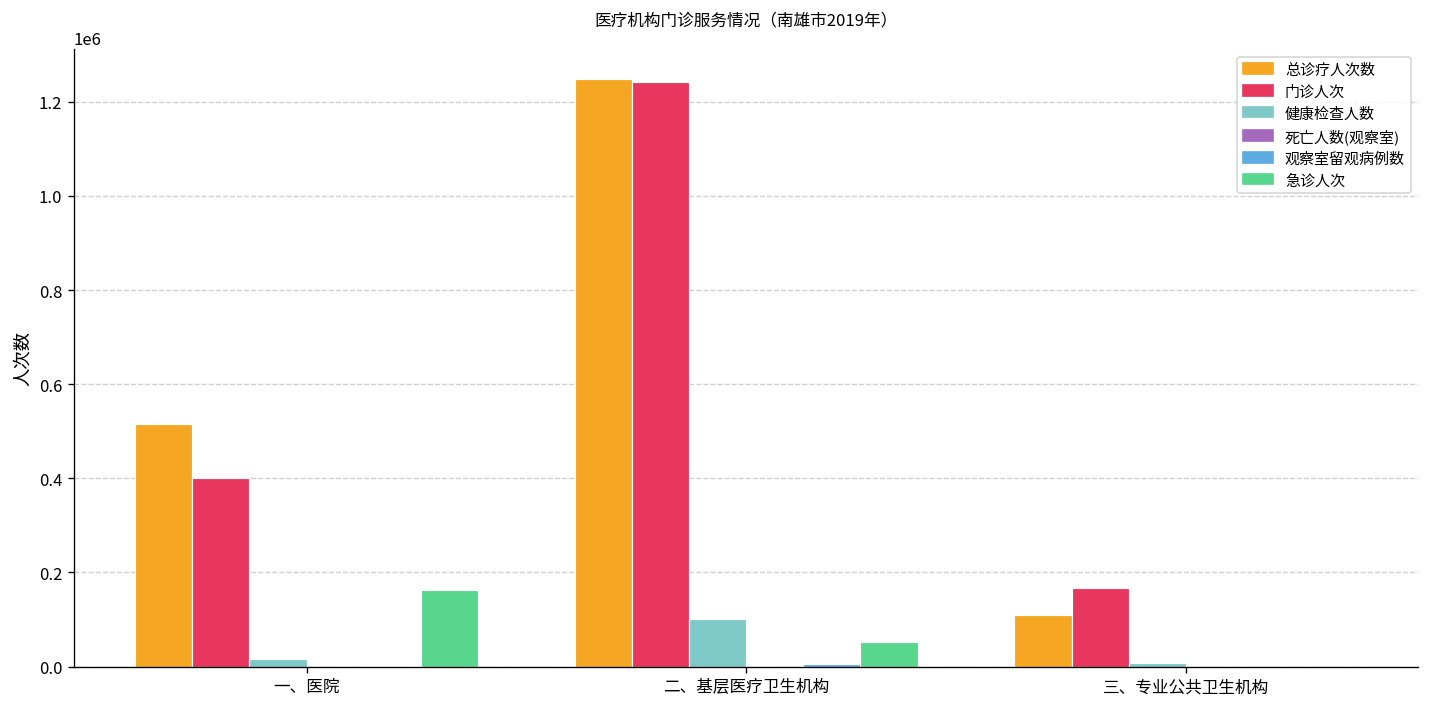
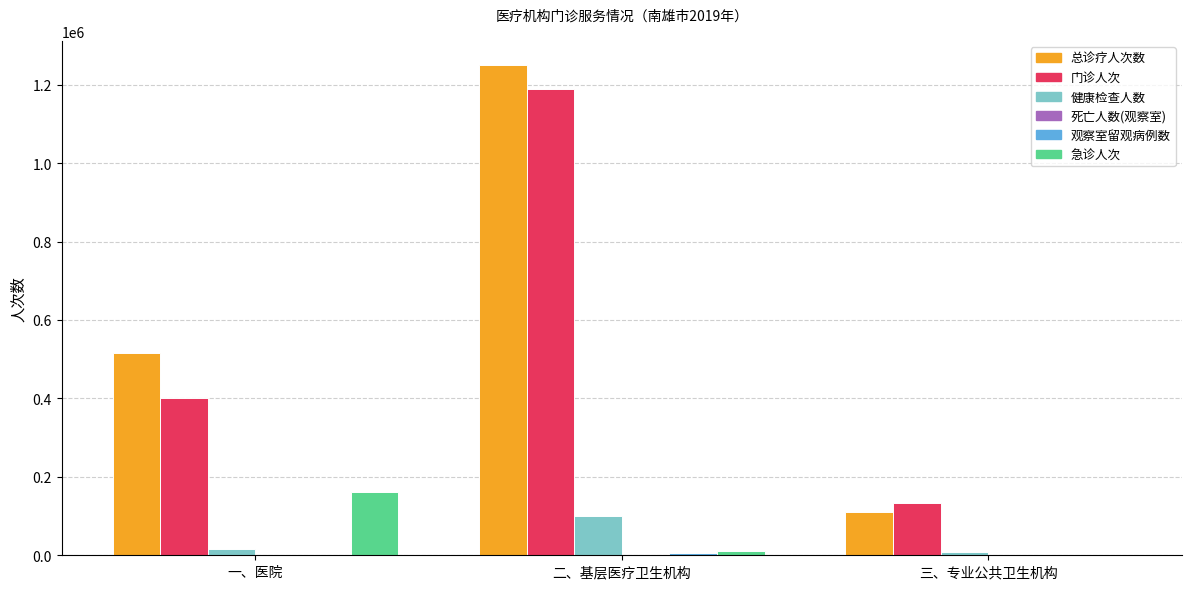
门诊人次, 二、基层医疗卫生机构: 1240000 -> 1190000
急诊人次, 二、基层医疗卫生机构: 50000 -> 10000
门诊人次, 三、专业公共卫生机构: 170000 -> 130000
